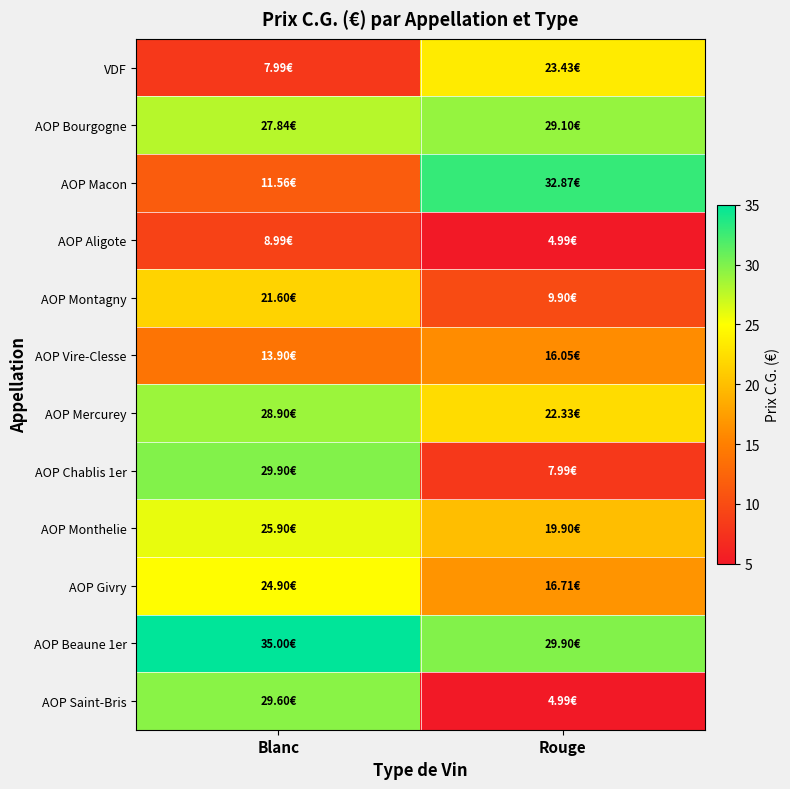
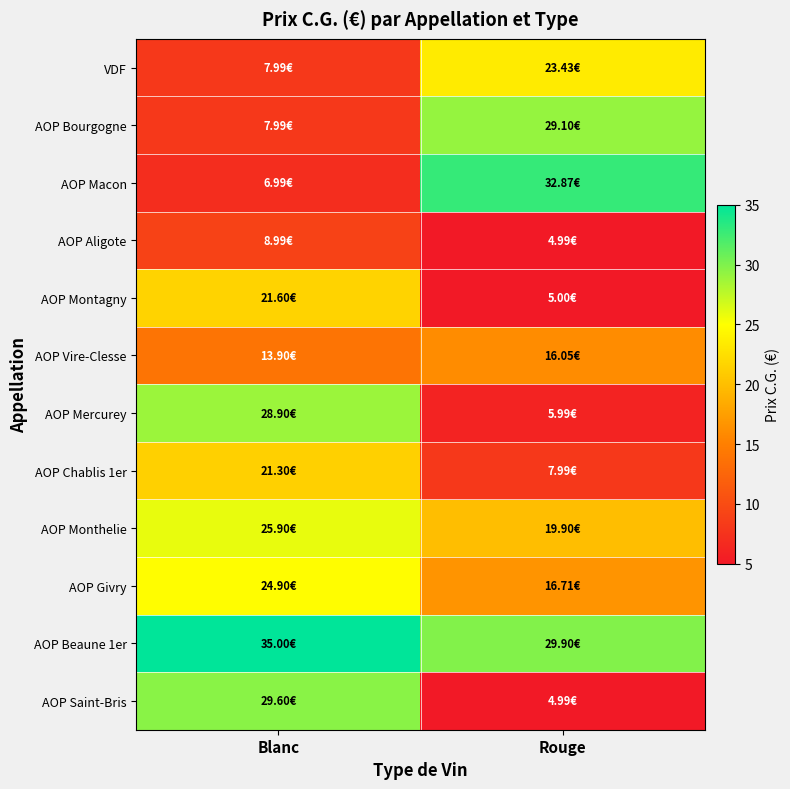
AOP Bourgogne, Blanc: 27.84€ -> 7.99€
AOP Macon, Blanc: 11.56€ -> 6.99€
AOP Montagny, Rouge: 9.90€ -> 5.00€
AOP Mercurey, Rouge: 22.33€ -> 5.99€
AOP Chablis 1er, Blanc: 29.90€ -> 21.30€
